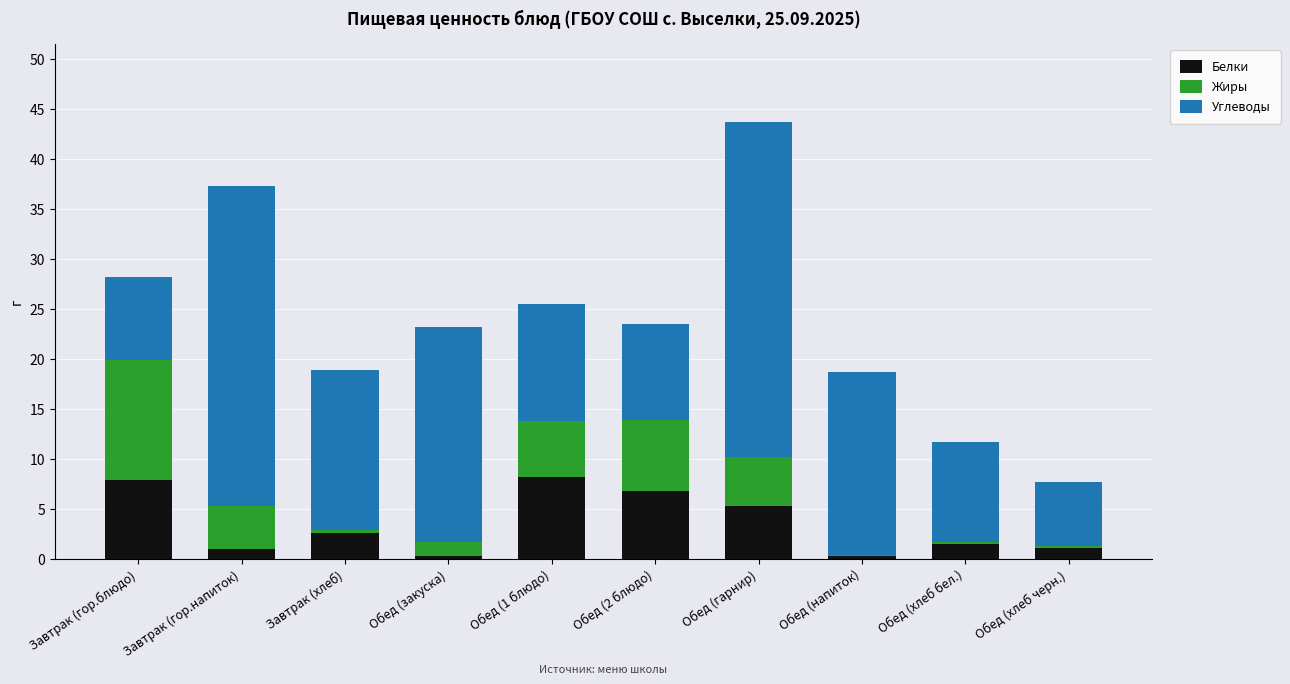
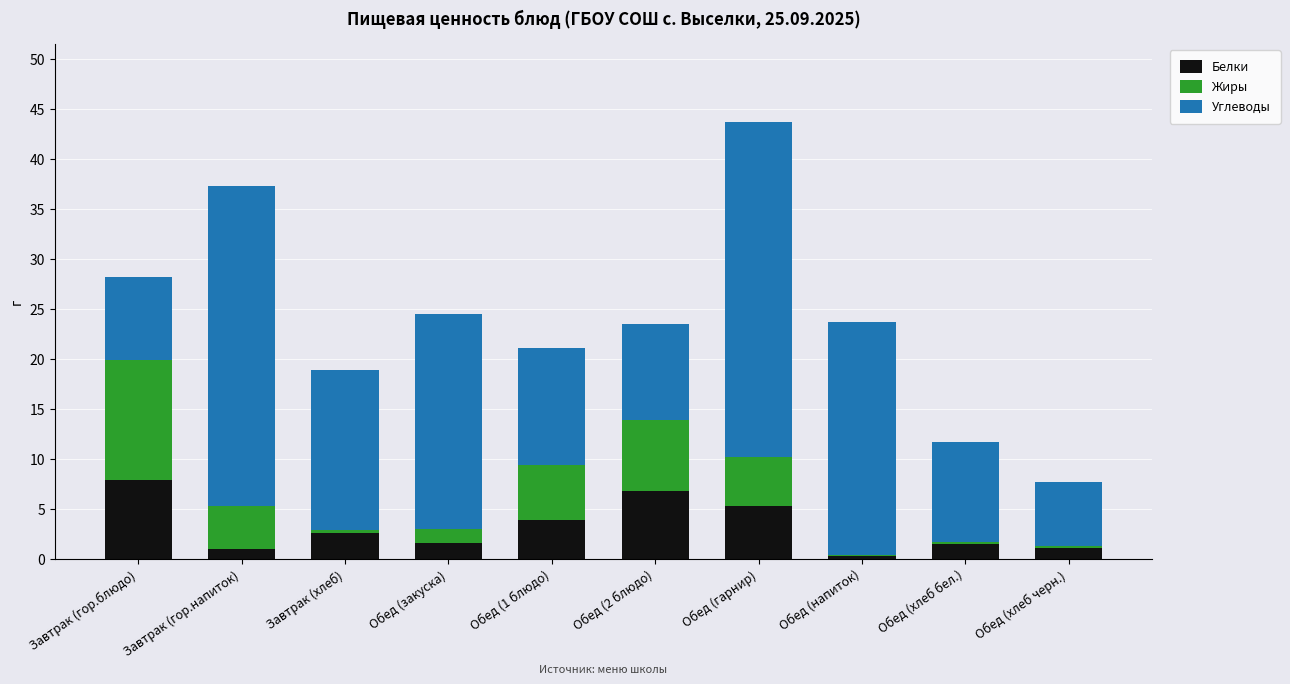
Белки, Обед (закуска): 0 -> 2
Белки, Обед (1 блюдо): 8 -> 4
Углеводы, Обед (напиток): 18 -> 23
